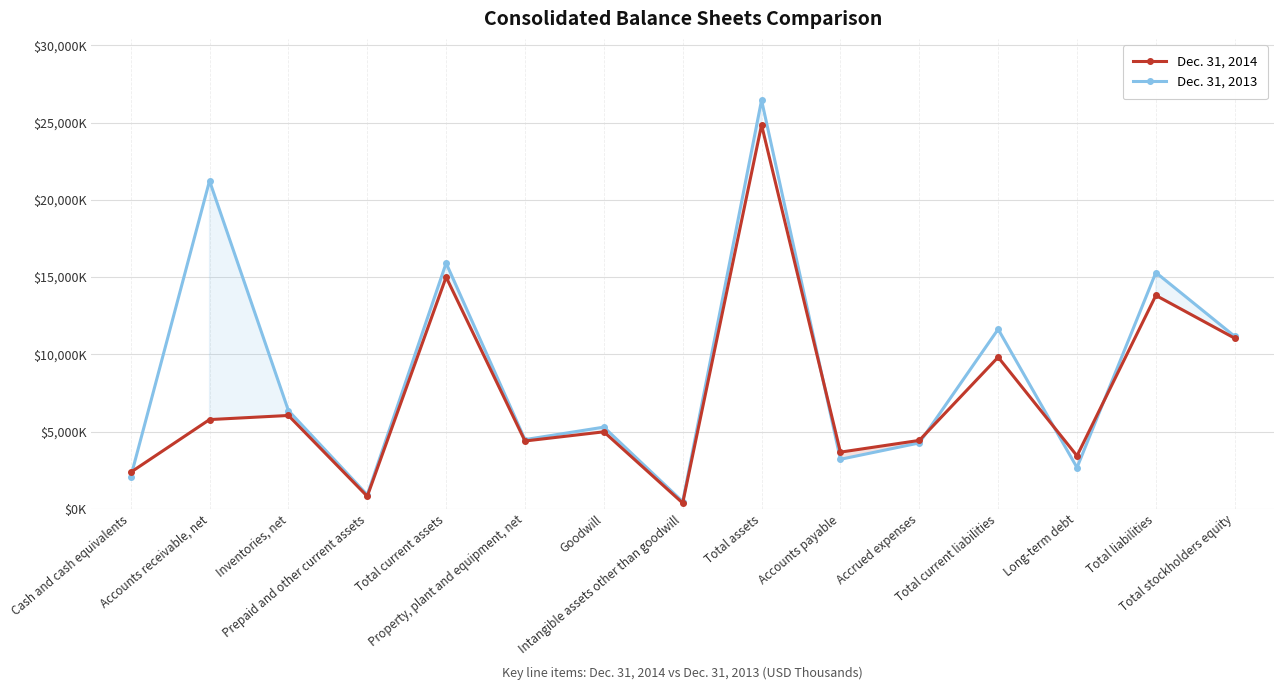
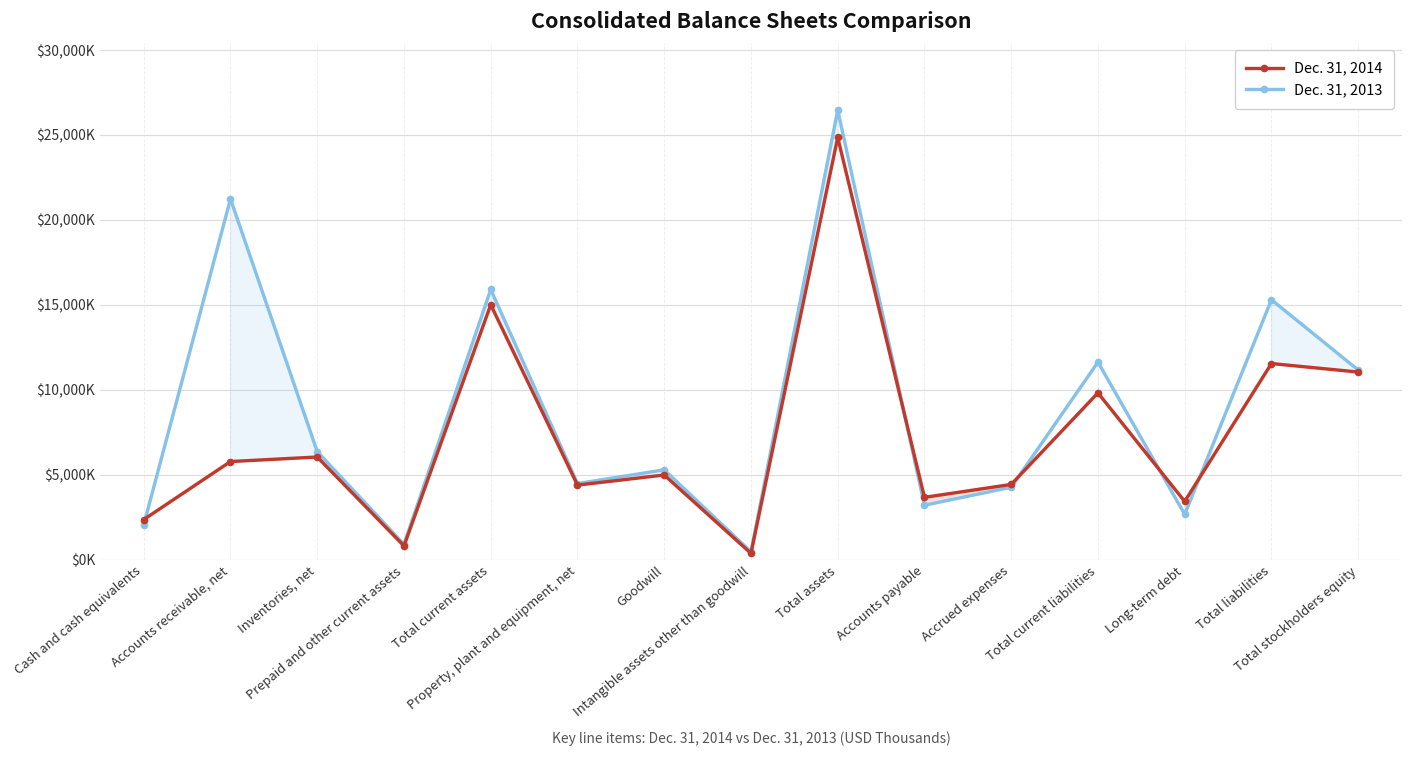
Dec. 31, 2014, Total liabilities: $13,800,000 -> $11,500,000
